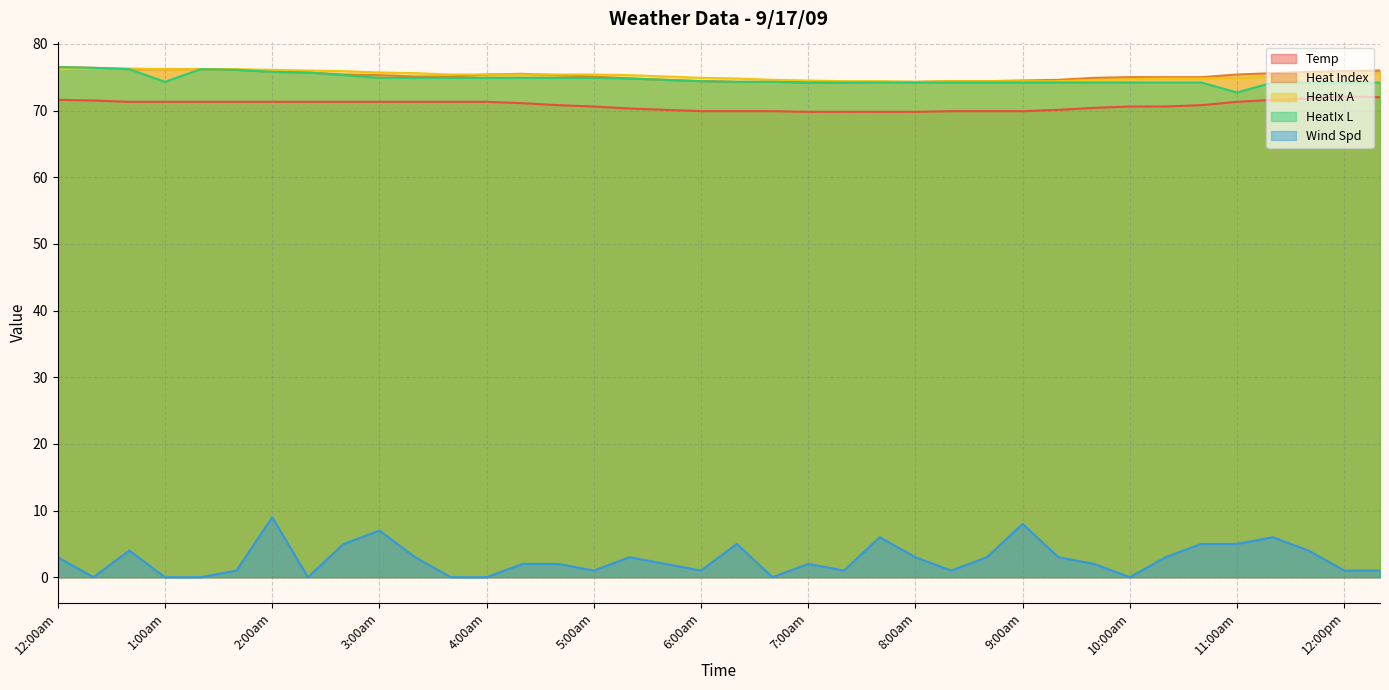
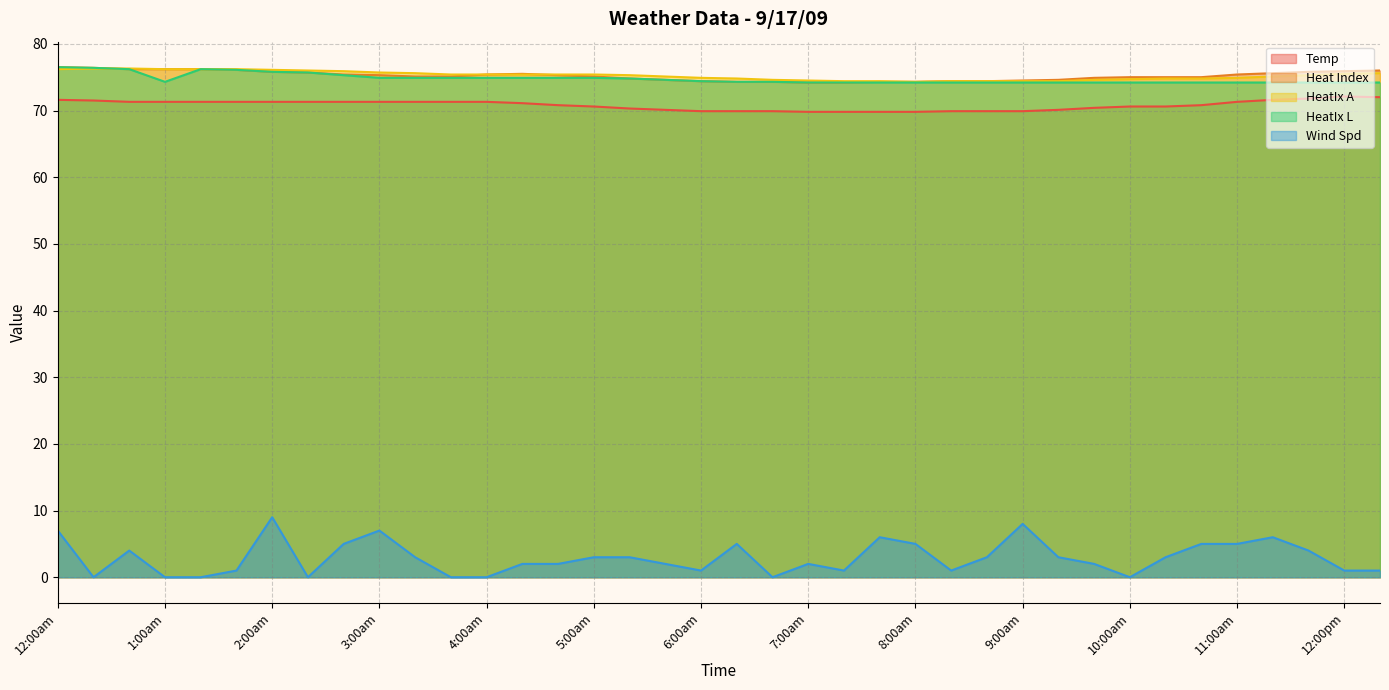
Wind Spd, 12:00am: 3 -> 7
Wind Spd, 5:00am: 1 -> 3
Wind Spd, 8:00am: 3 -> 5
HeatIx L, 11:00am: 73 -> 74
